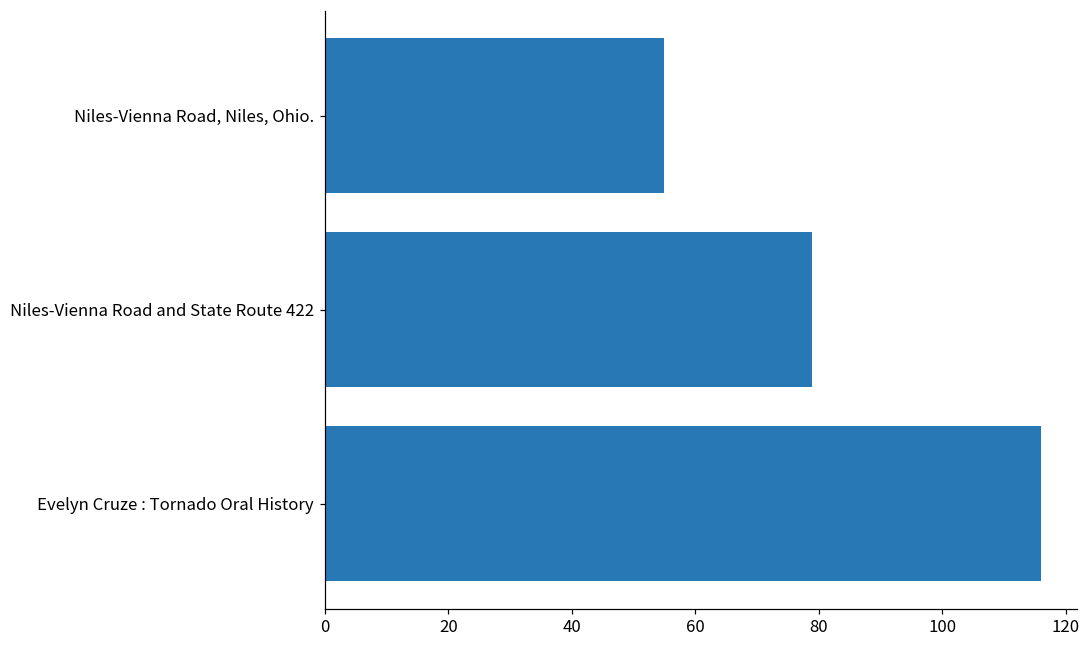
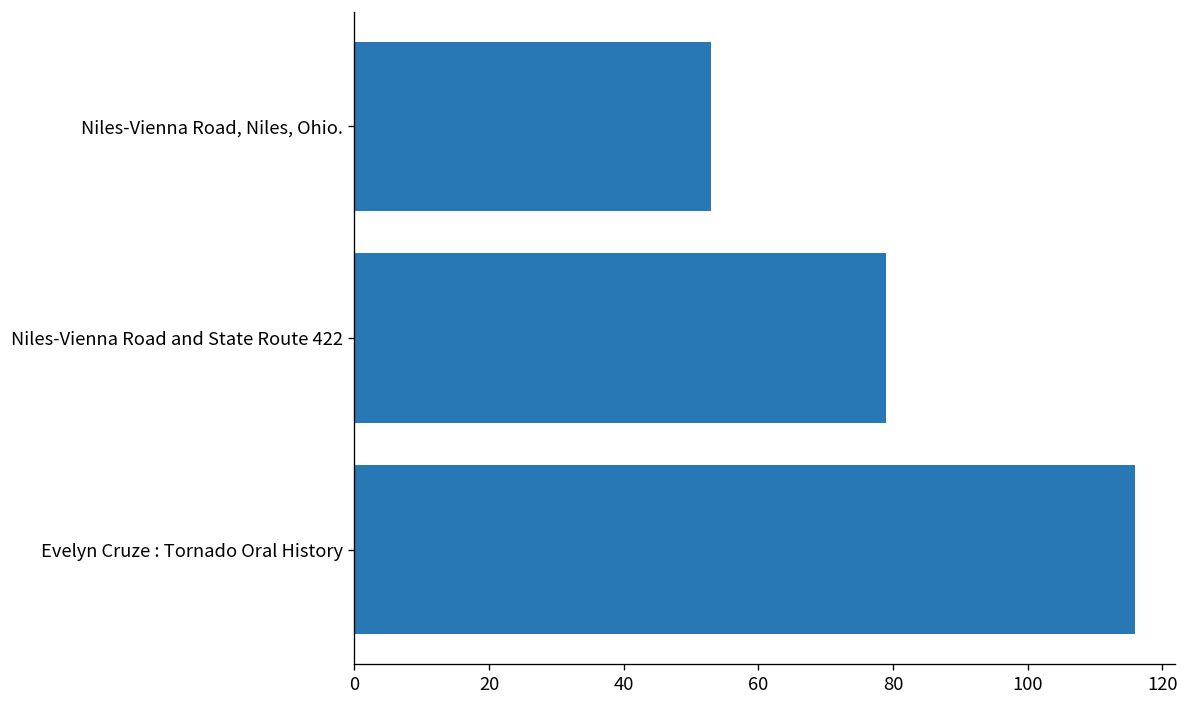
Niles-Vienna Road, Niles, Ohio.: 55 -> 53
